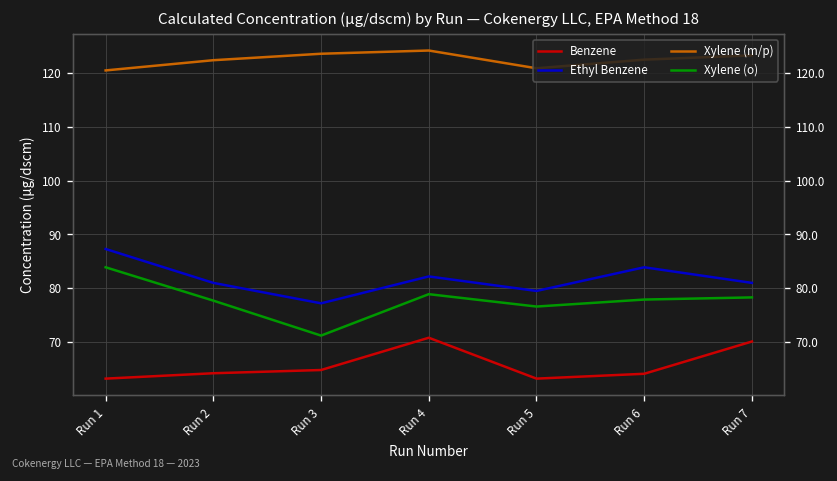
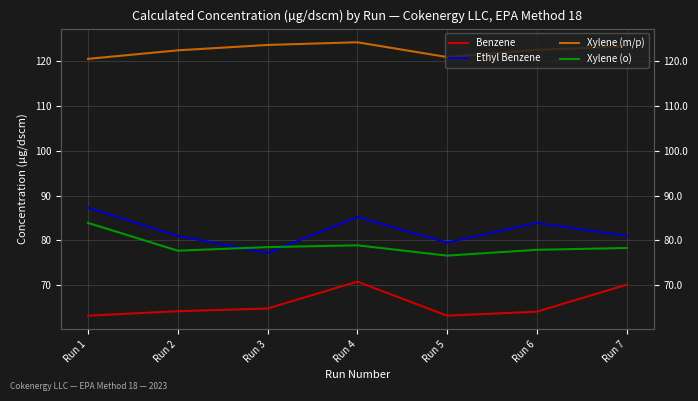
Xylene (o), Run 3: 71 -> 79
Ethyl Benzene, Run 4: 82 -> 85
